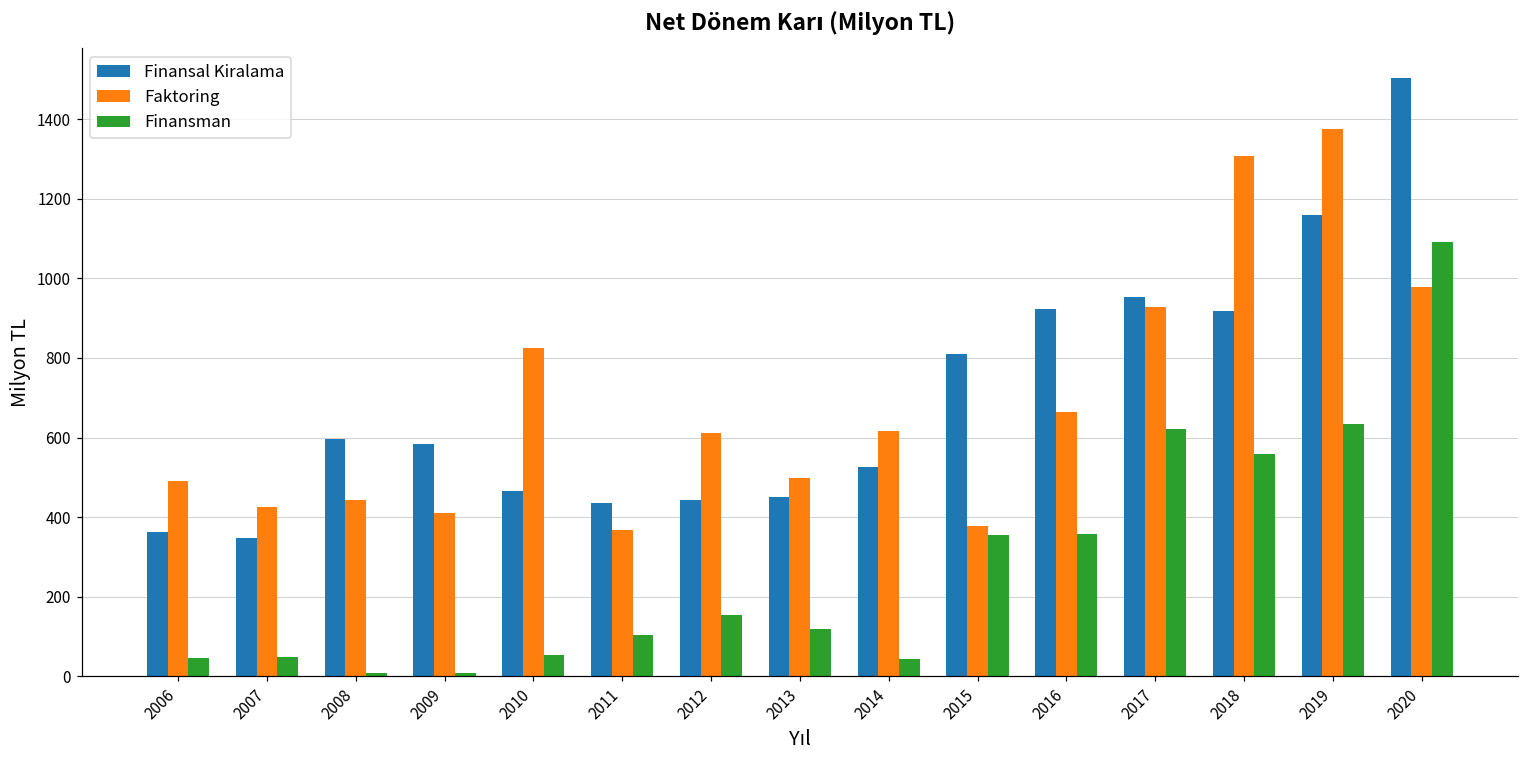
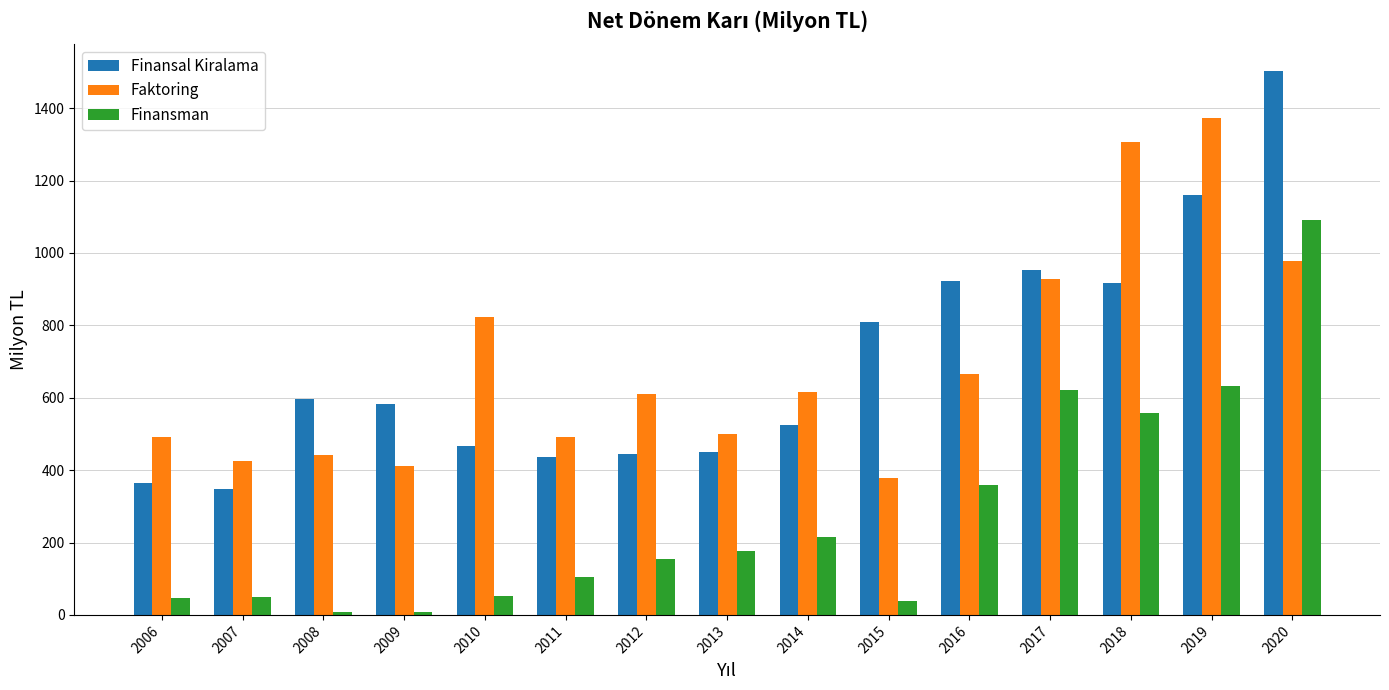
Faktoring, 2011: 370 -> 490
Finansman, 2013: 120 -> 180
Finansman, 2014: 40 -> 210
Finansman, 2015: 360 -> 40
